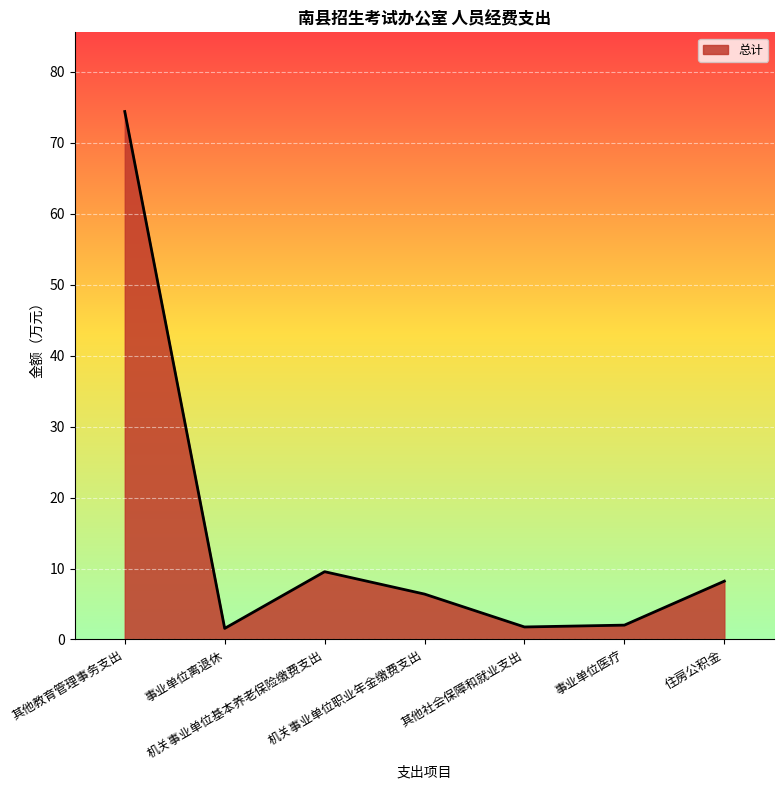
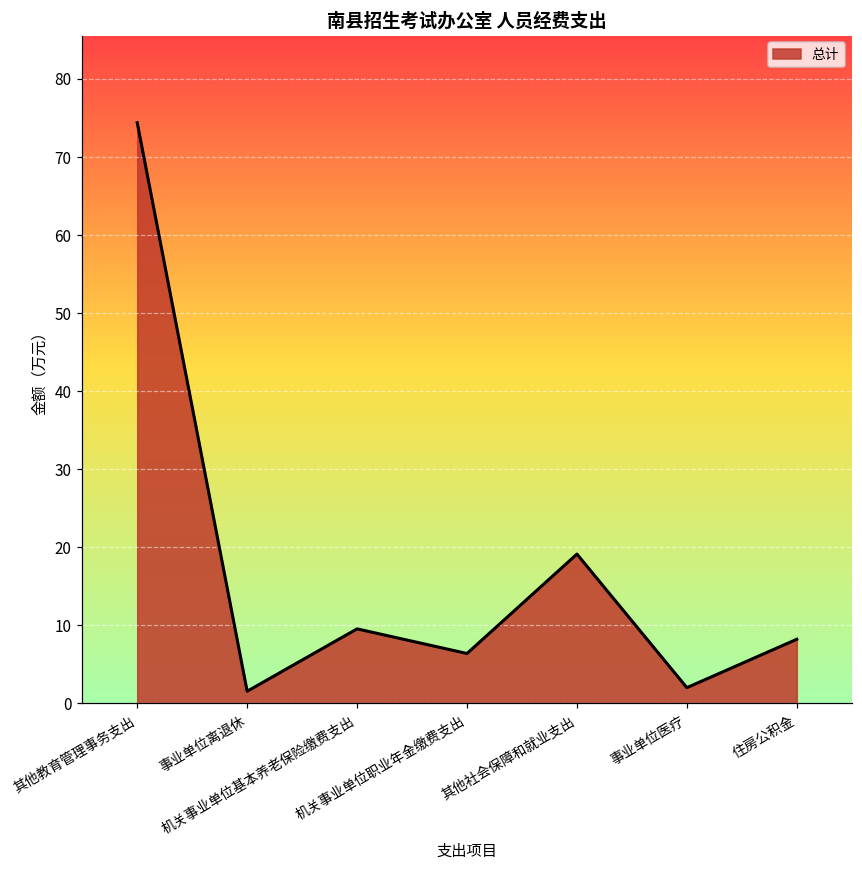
其他社会保障和就业支出: 2 -> 19
